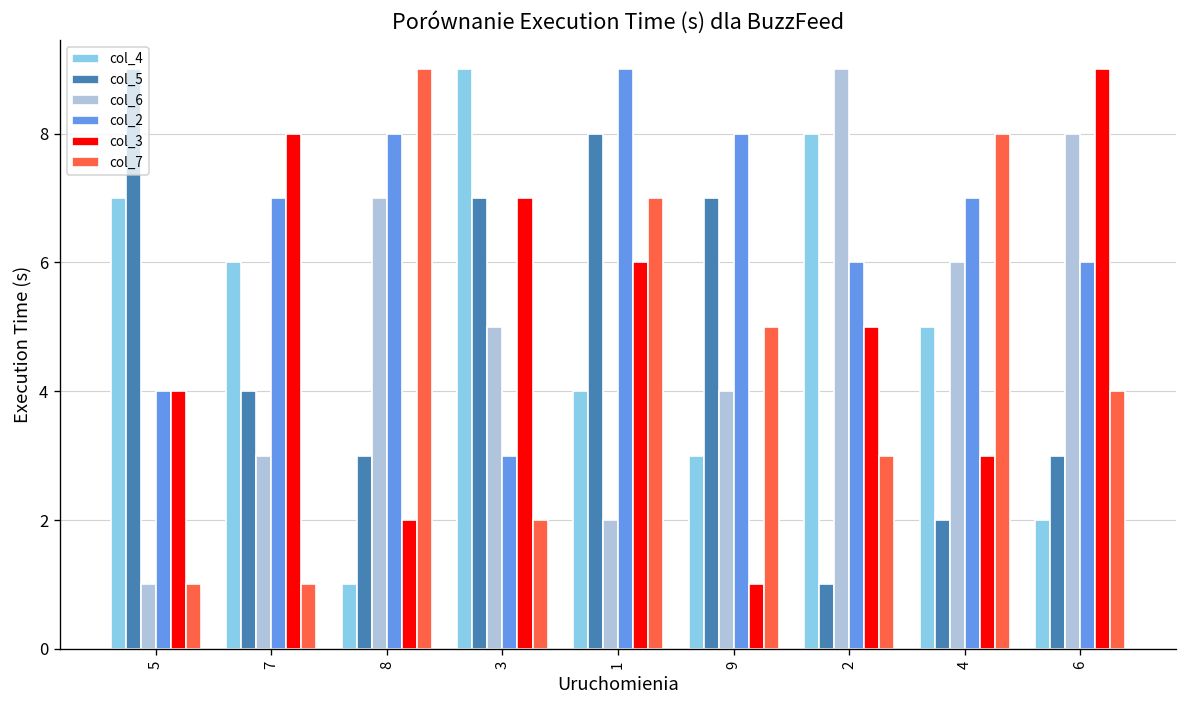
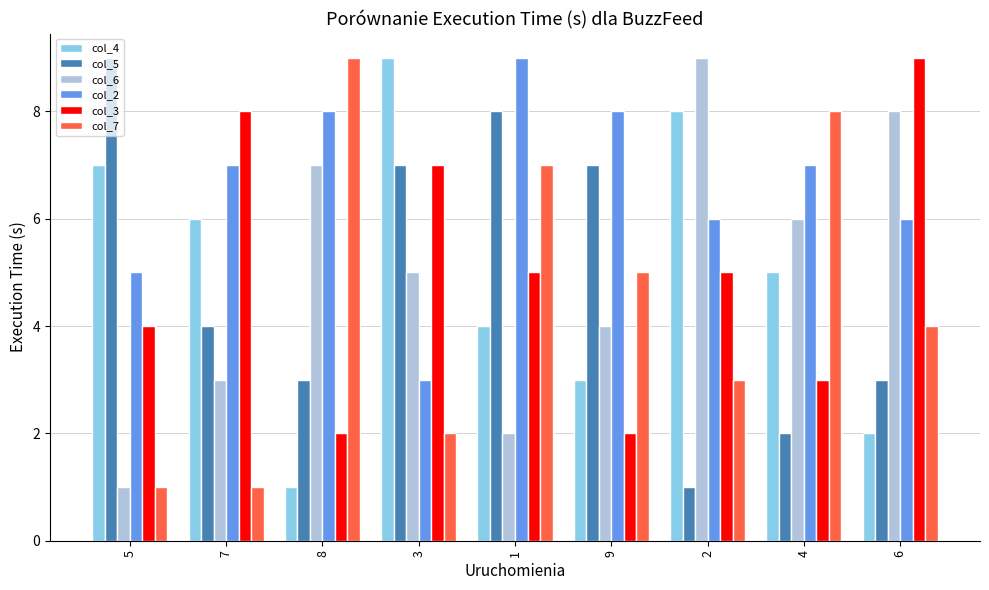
col_2, 5: 4 -> 5
col_3, 1: 6 -> 5
col_3, 9: 1 -> 2
